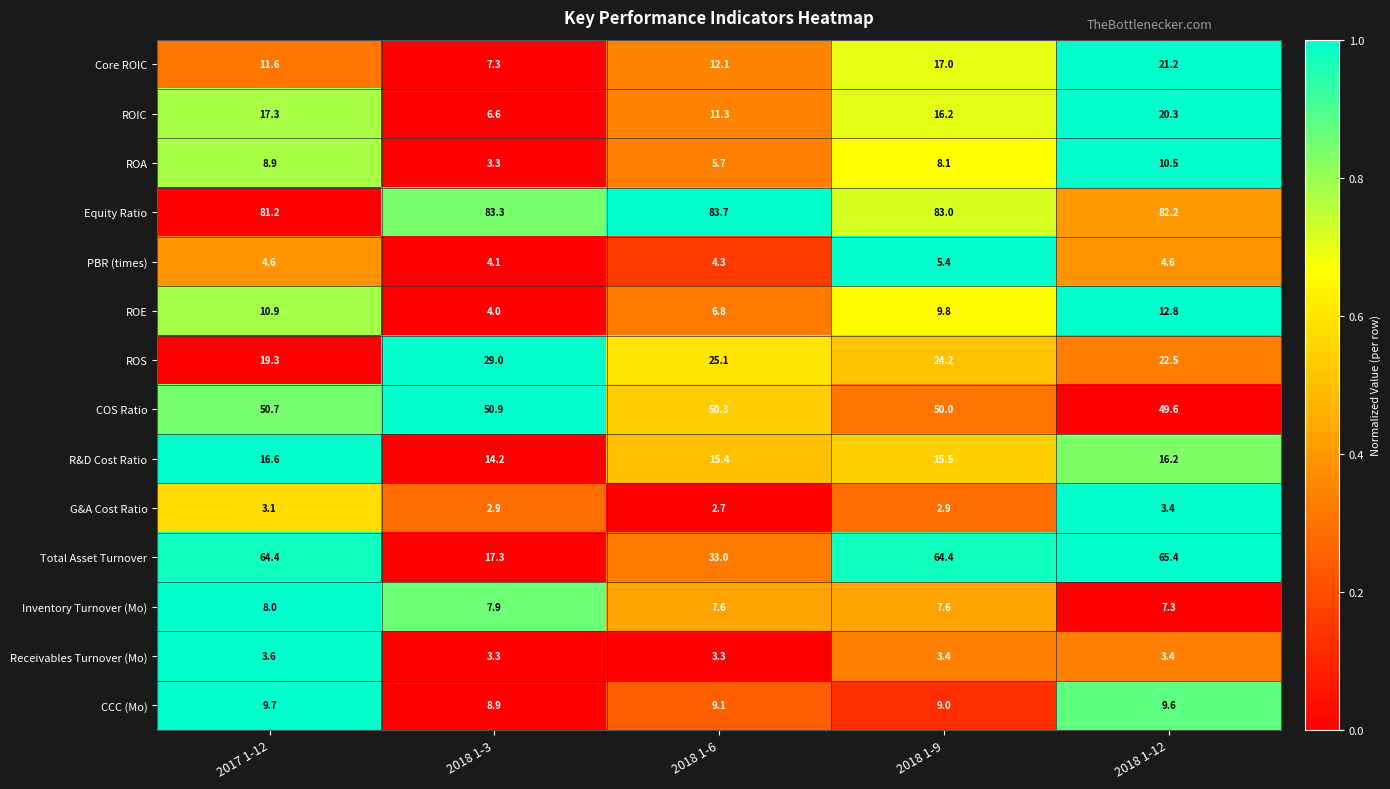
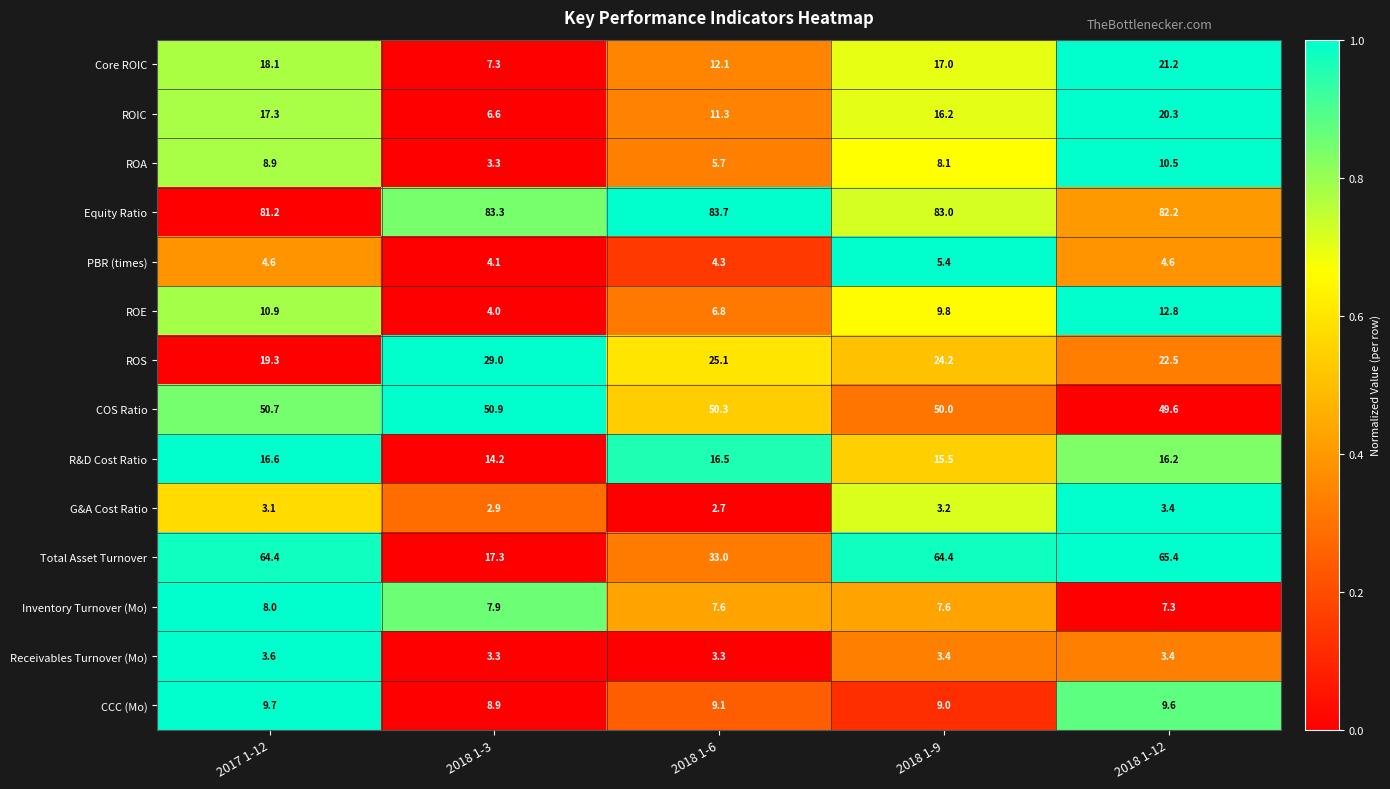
Core ROIC, 2017 1-12: 11.6 -> 18.1
R&D Cost Ratio, 2018 1-6: 15.4 -> 16.5
G&A Cost Ratio, 2018 1-9: 2.9 -> 3.2
